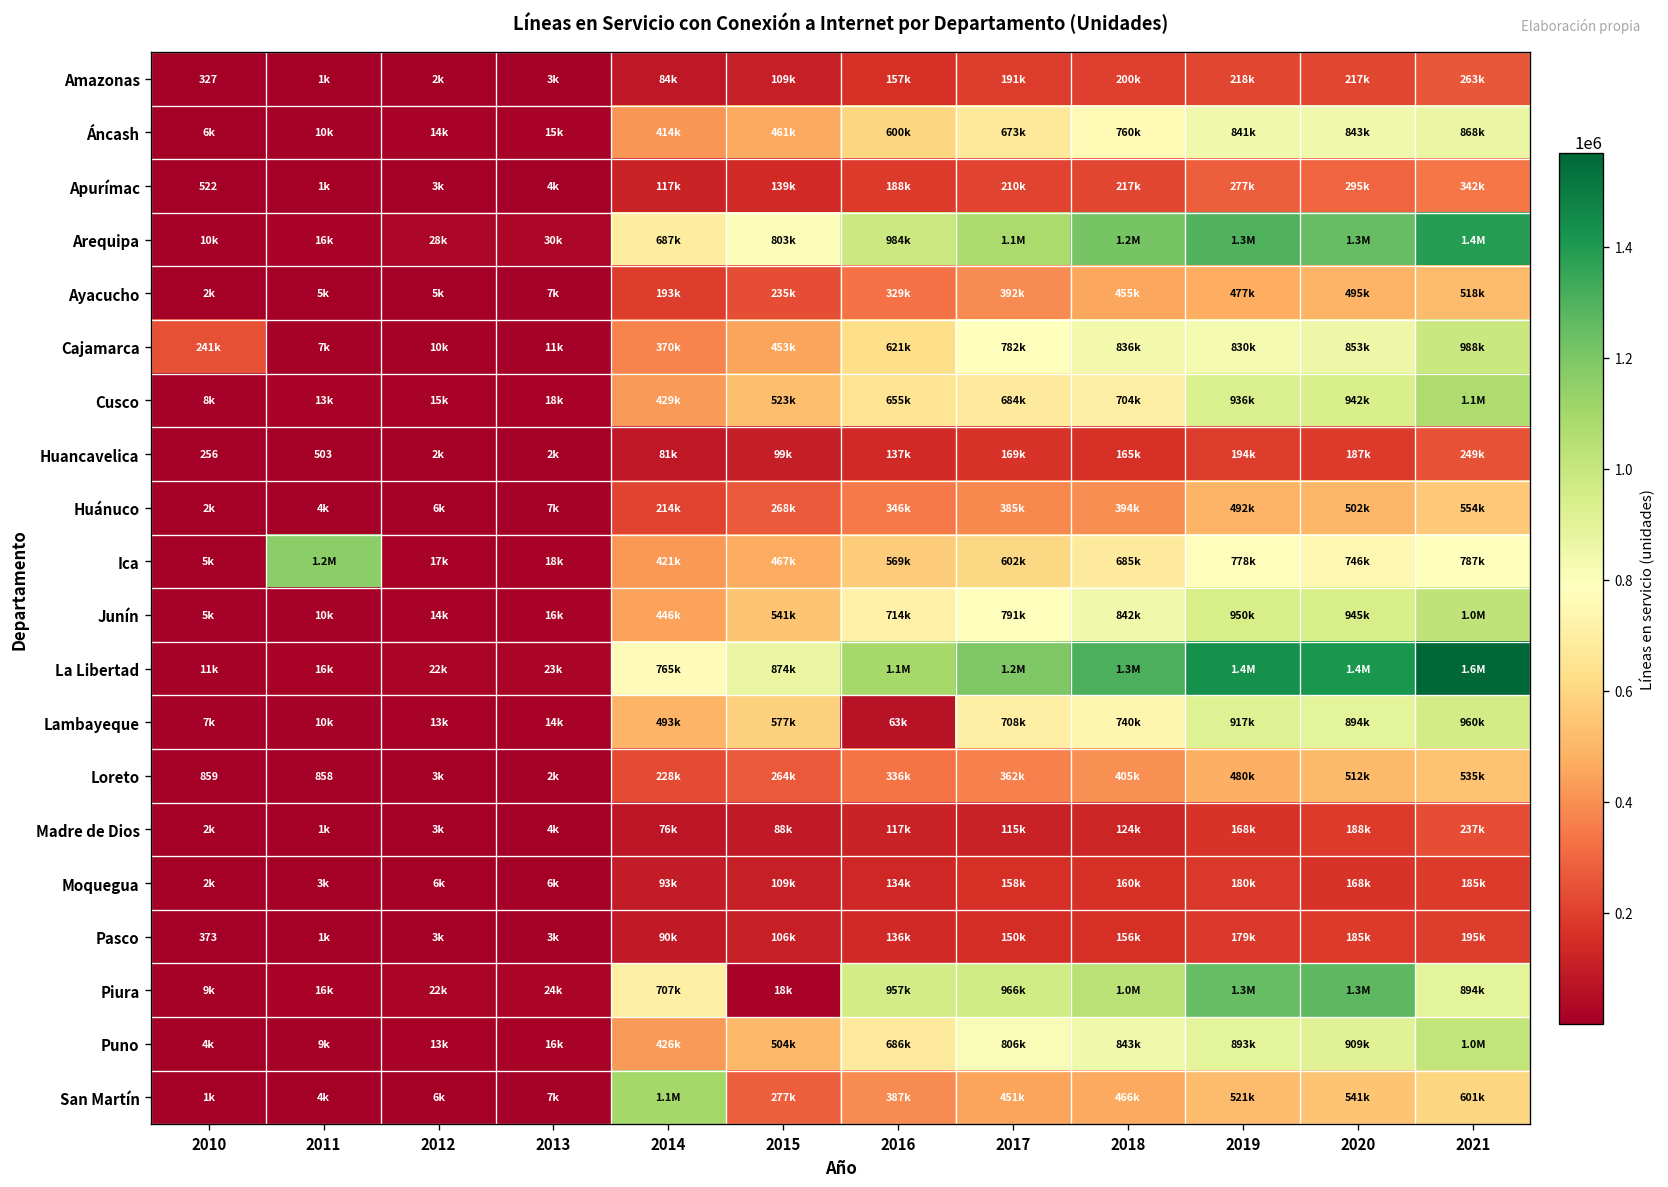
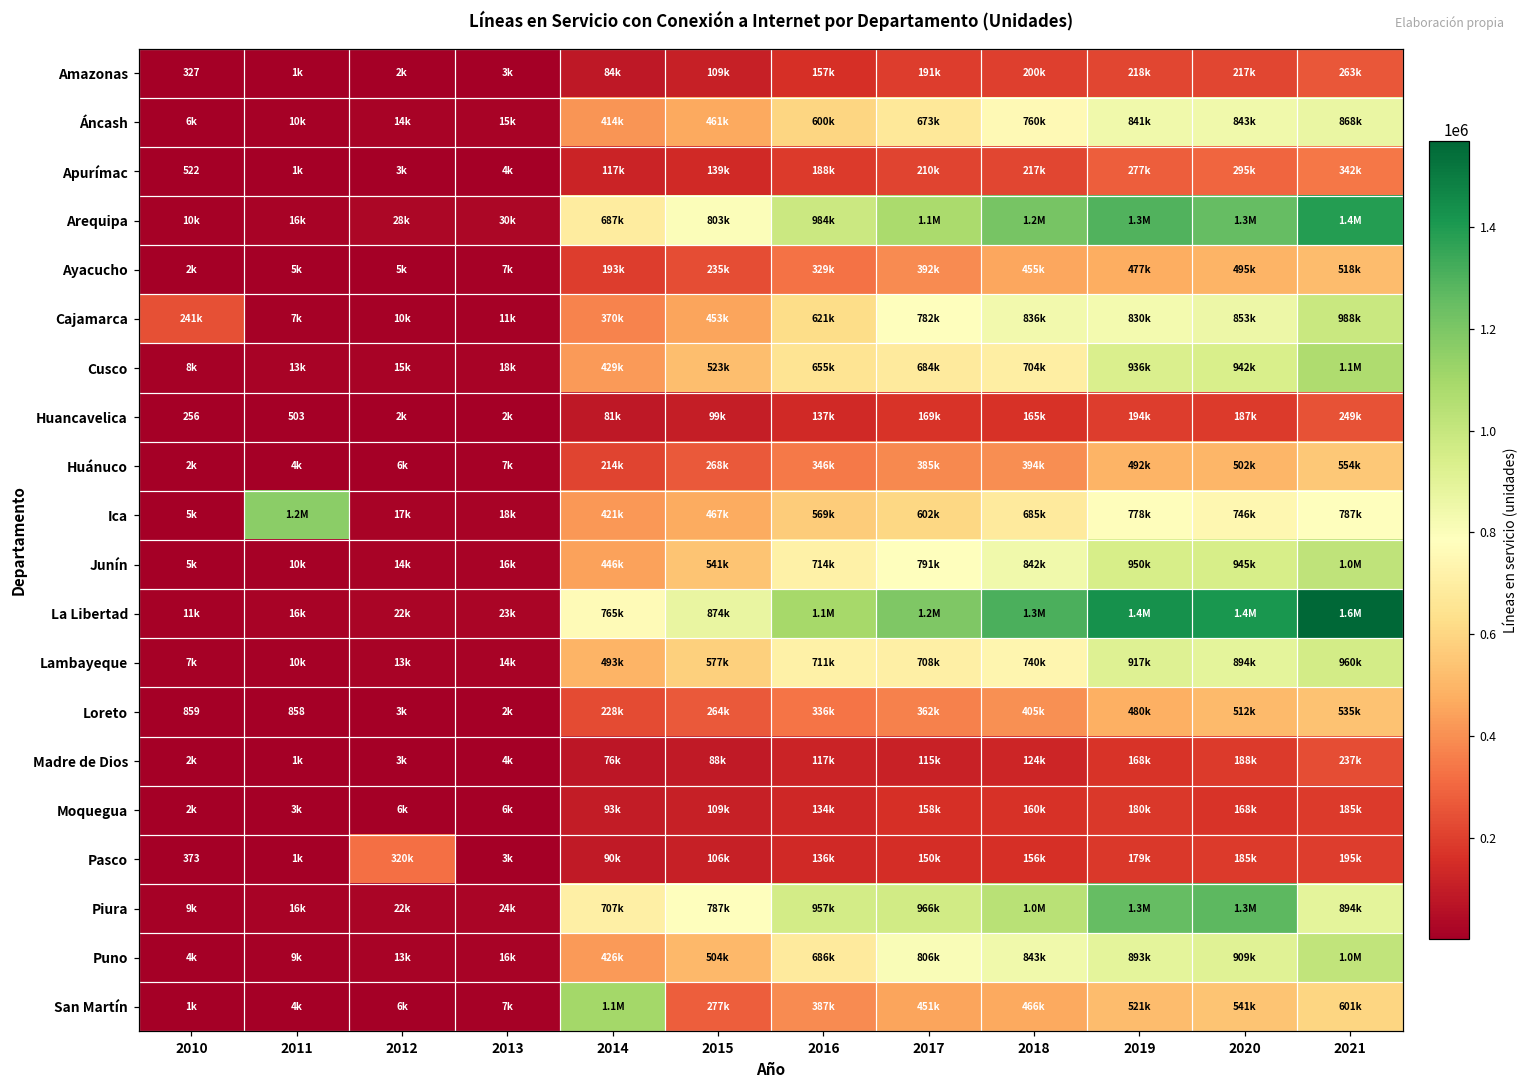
Lambayeque, 2016: 63k -> 711k
Pasco, 2012: 3k -> 320k
Piura, 2015: 18k -> 787k
